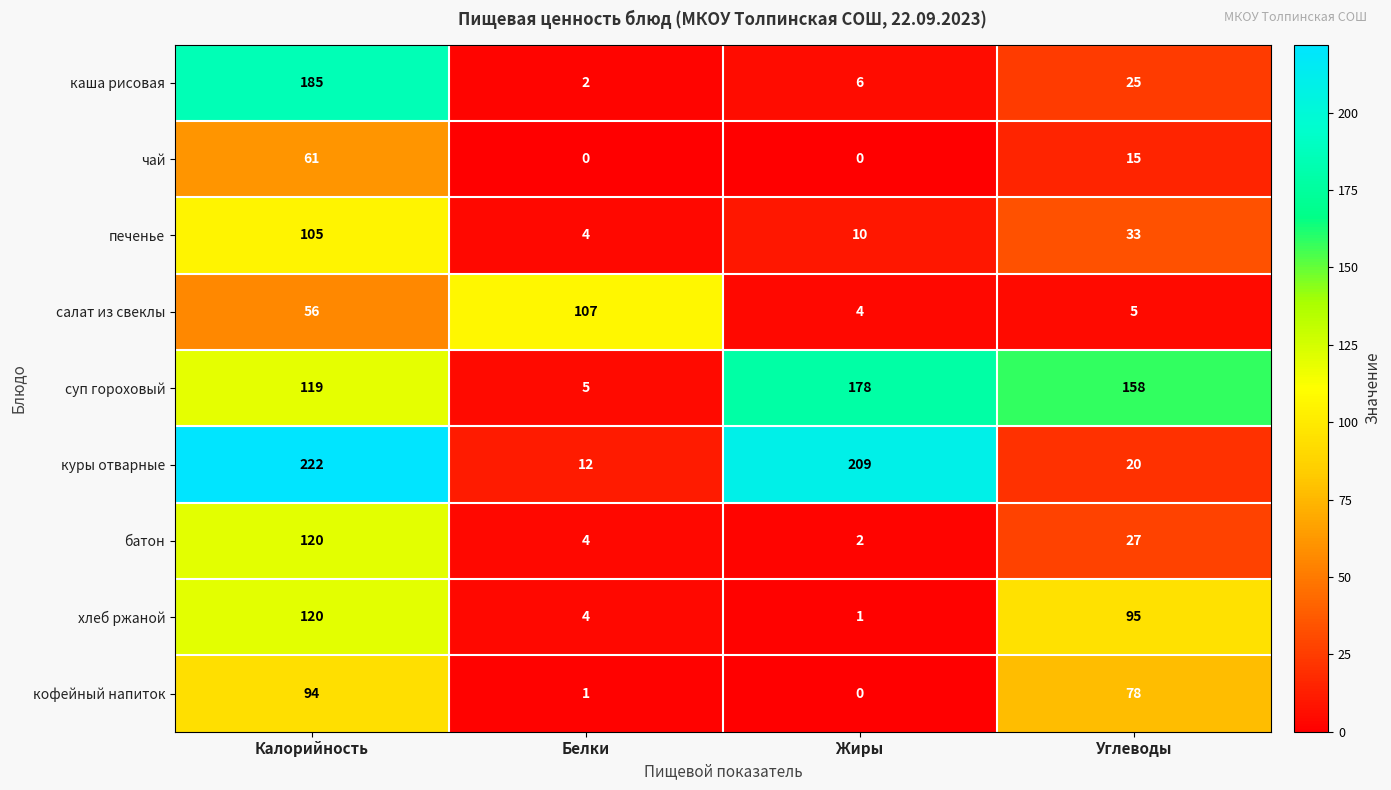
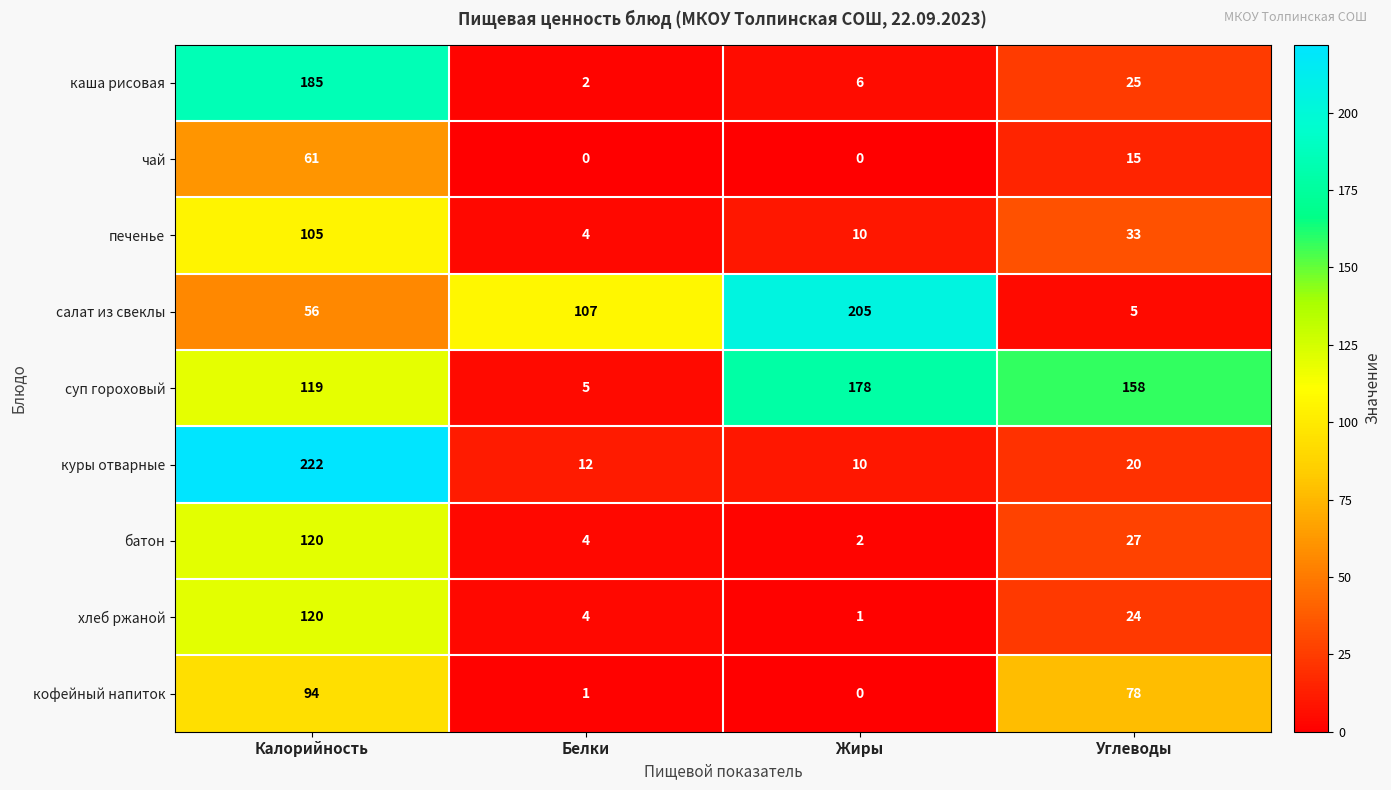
салат из свеклы, Жиры: 4 -> 205
куры отварные, Жиры: 209 -> 10
хлеб ржаной, Углеводы: 95 -> 24
